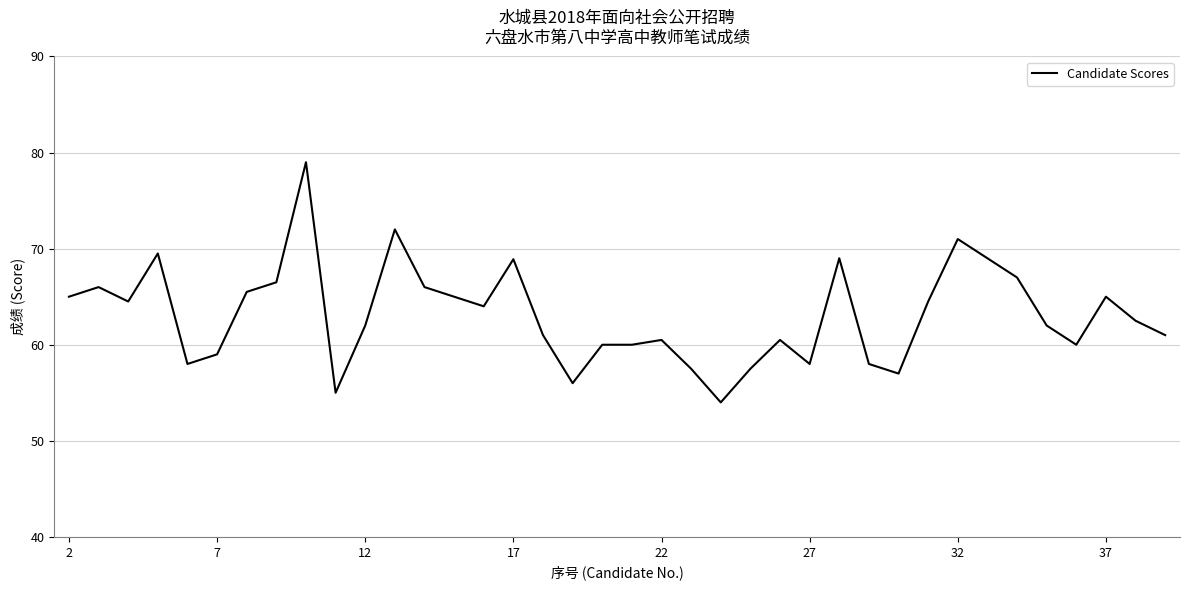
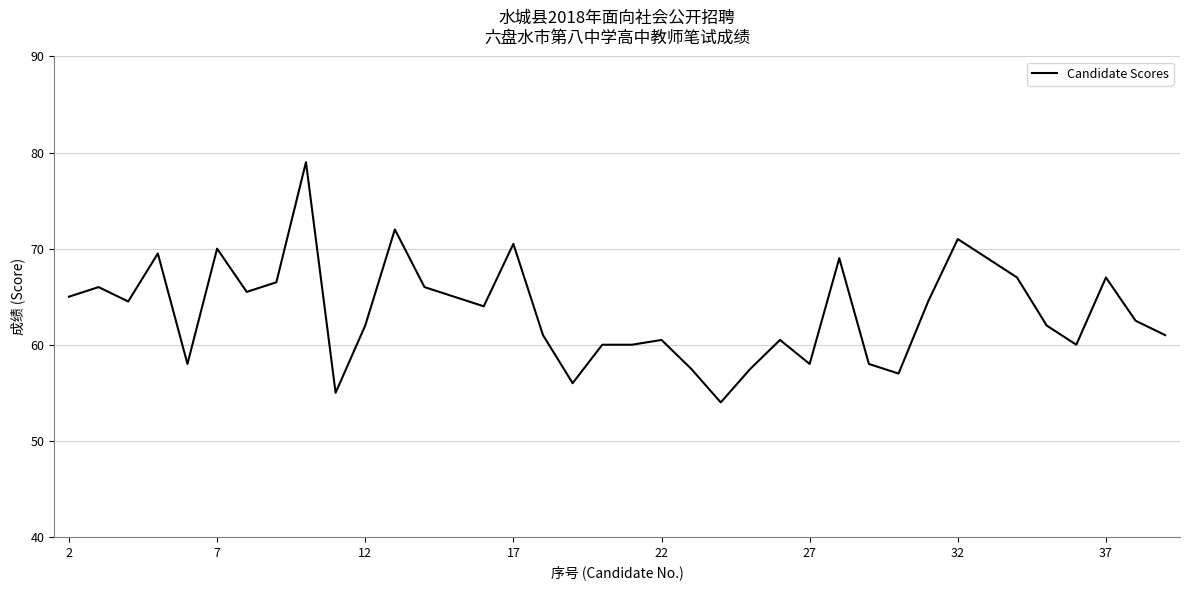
7: 59 -> 70
17: 69 -> 71
37: 65 -> 67
